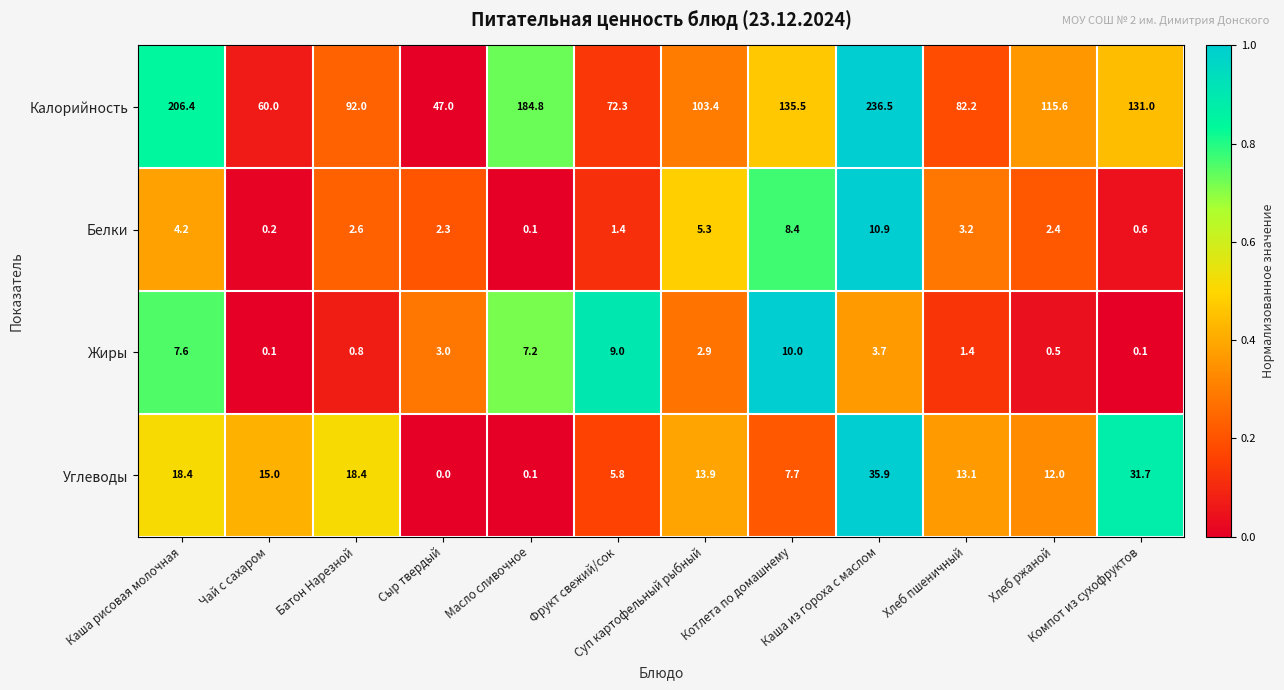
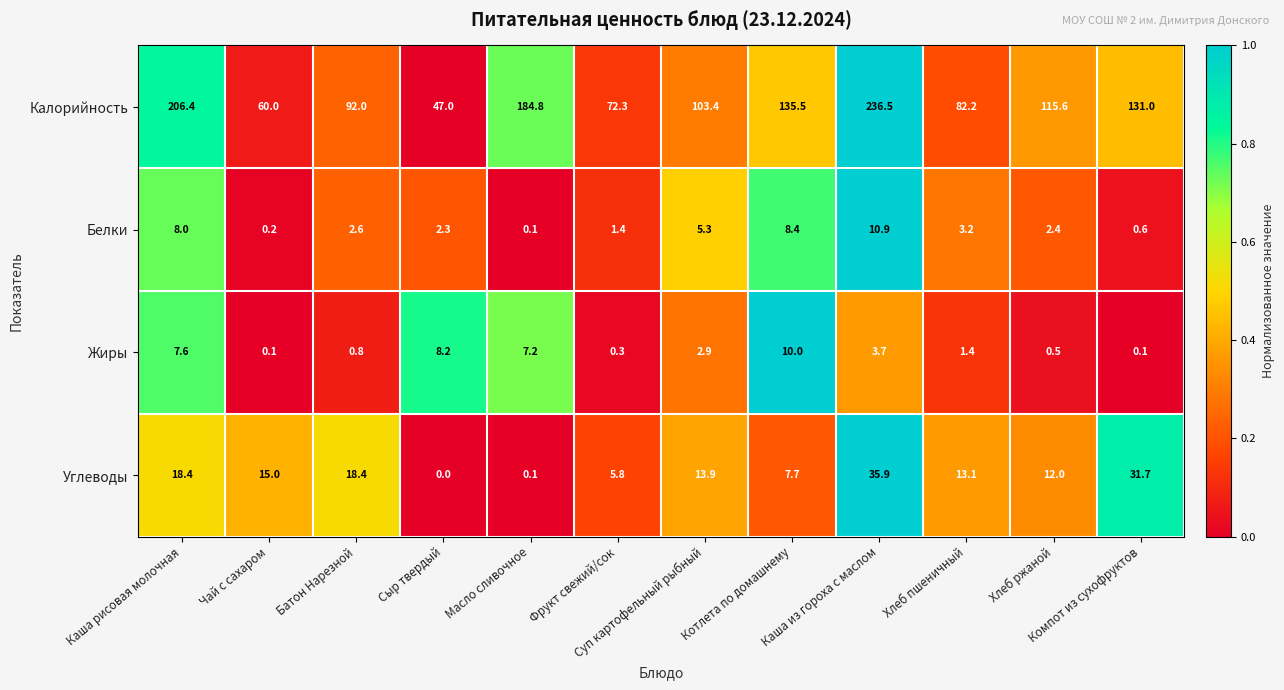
Белки, Каша рисовая молочная: 4.2 -> 8.0
Жиры, Сыр твердый: 3.0 -> 8.2
Жиры, Фрукт свежий/сок: 9.0 -> 0.3
